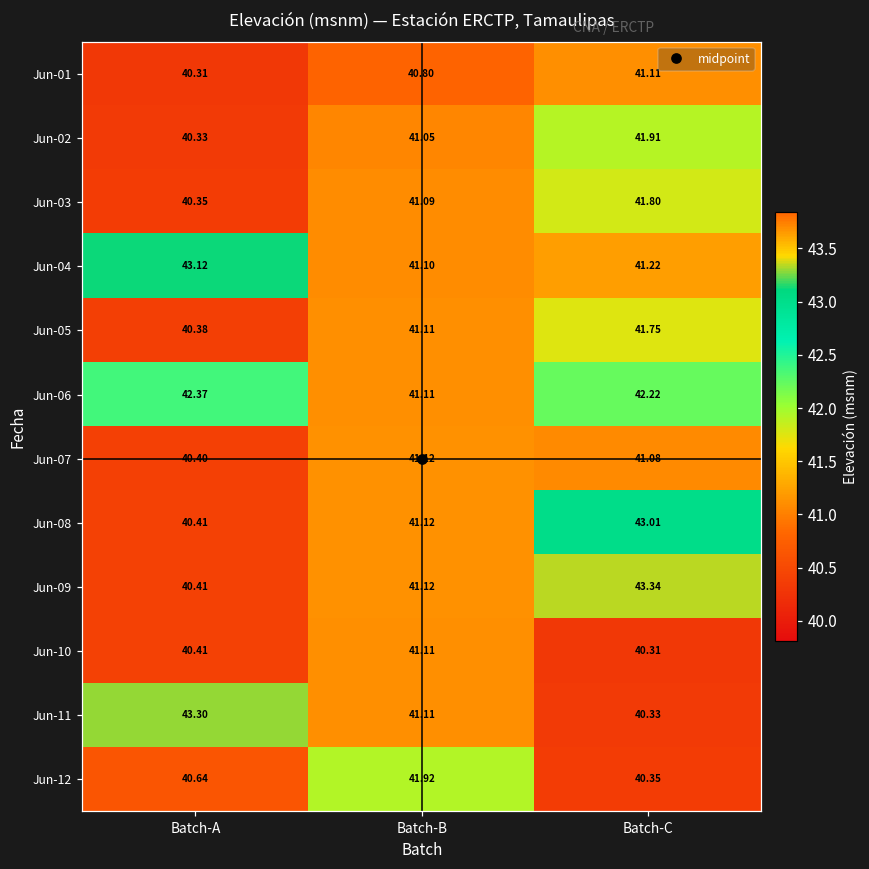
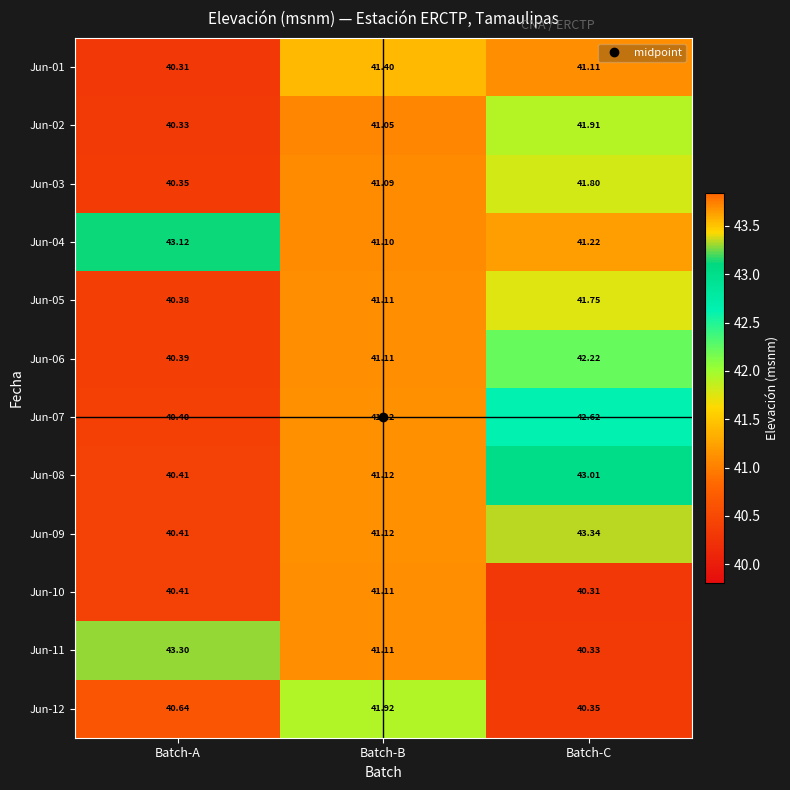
Jun-01, Batch-B: 40.80 -> 41.40
Jun-06, Batch-A: 42.37 -> 40.39
Jun-07, Batch-C: 41.08 -> 42.62
